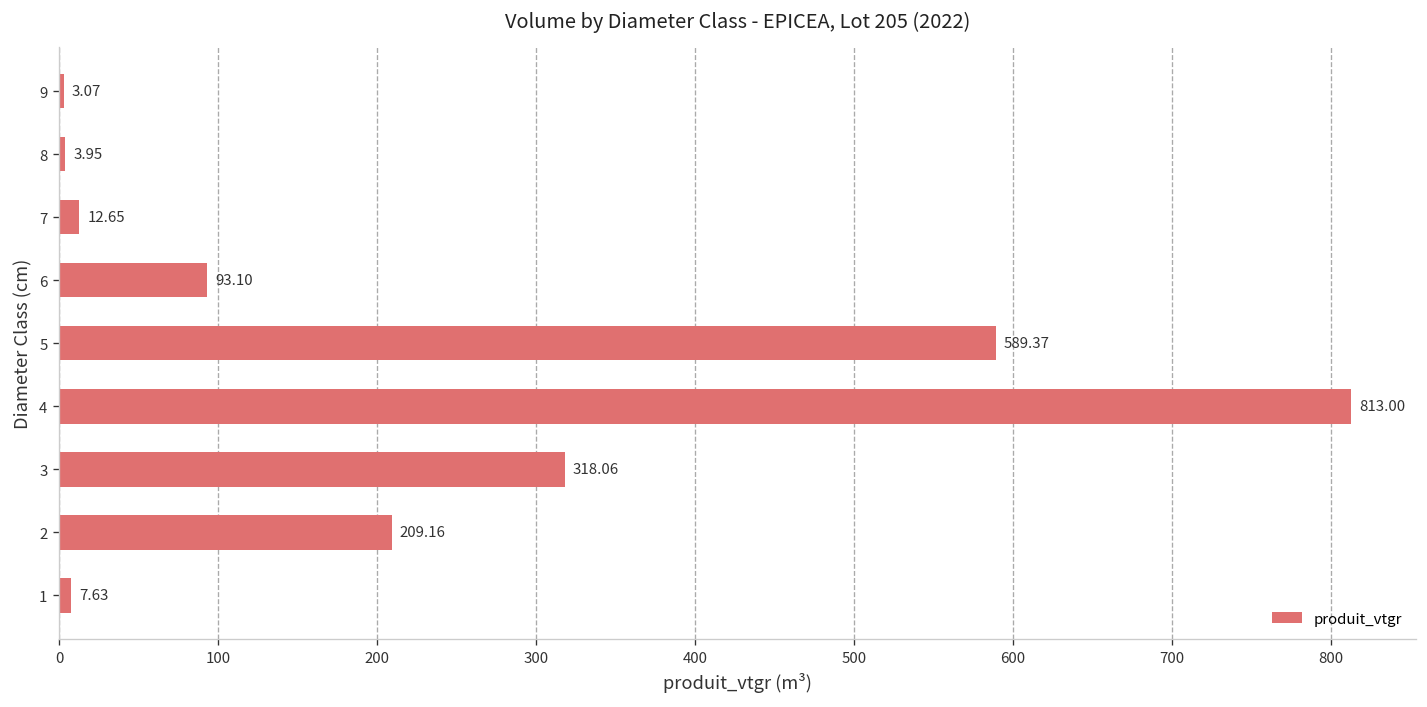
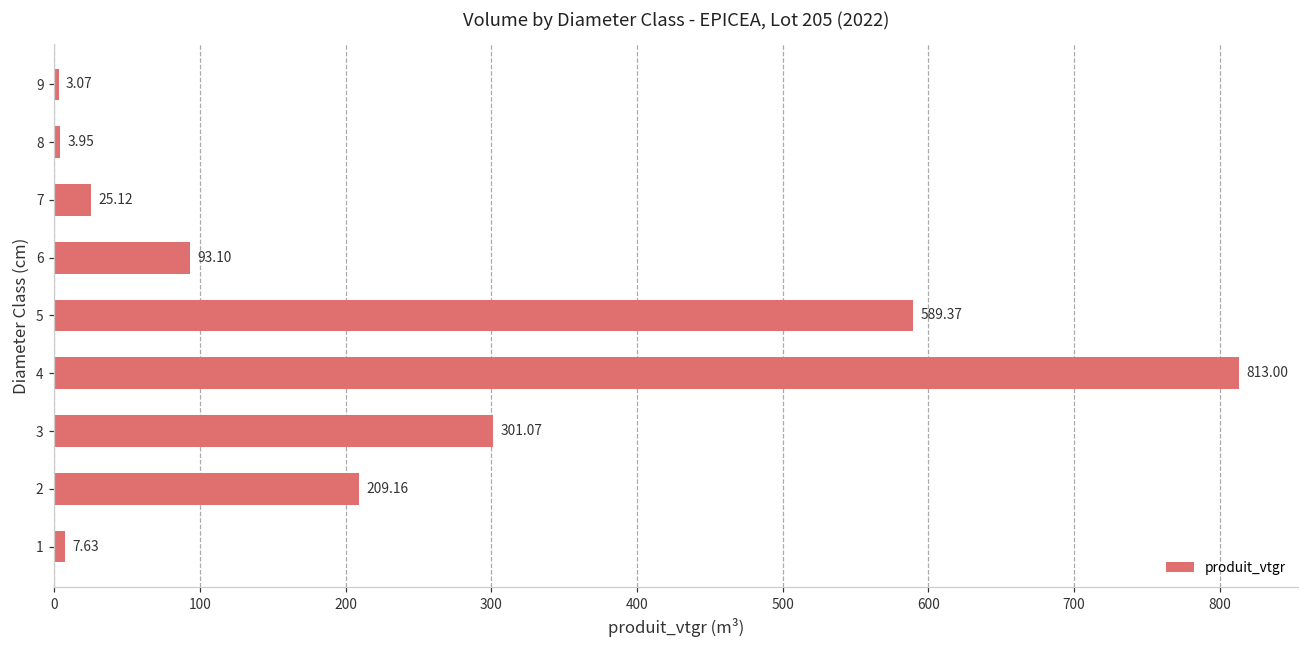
7: 12.65 -> 25.12
3: 318.06 -> 301.07
